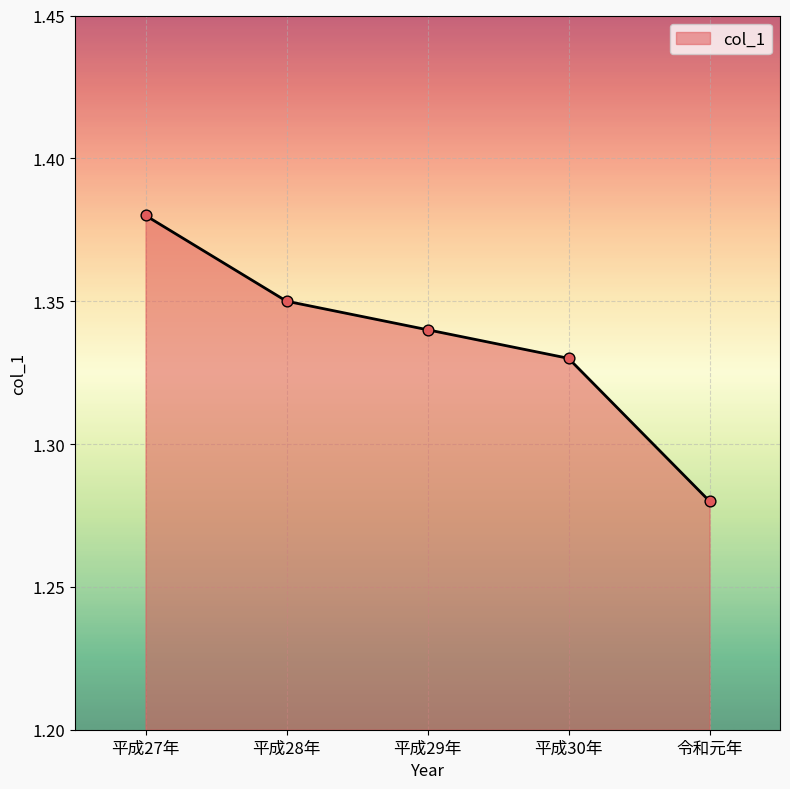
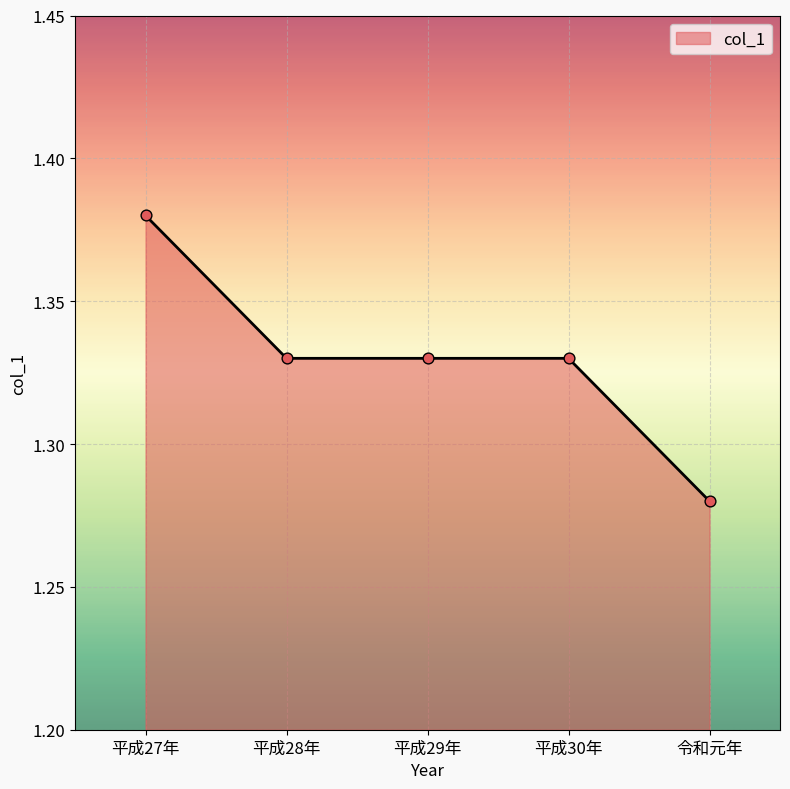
平成28年: 1.35 -> 1.33
平成29年: 1.34 -> 1.33
